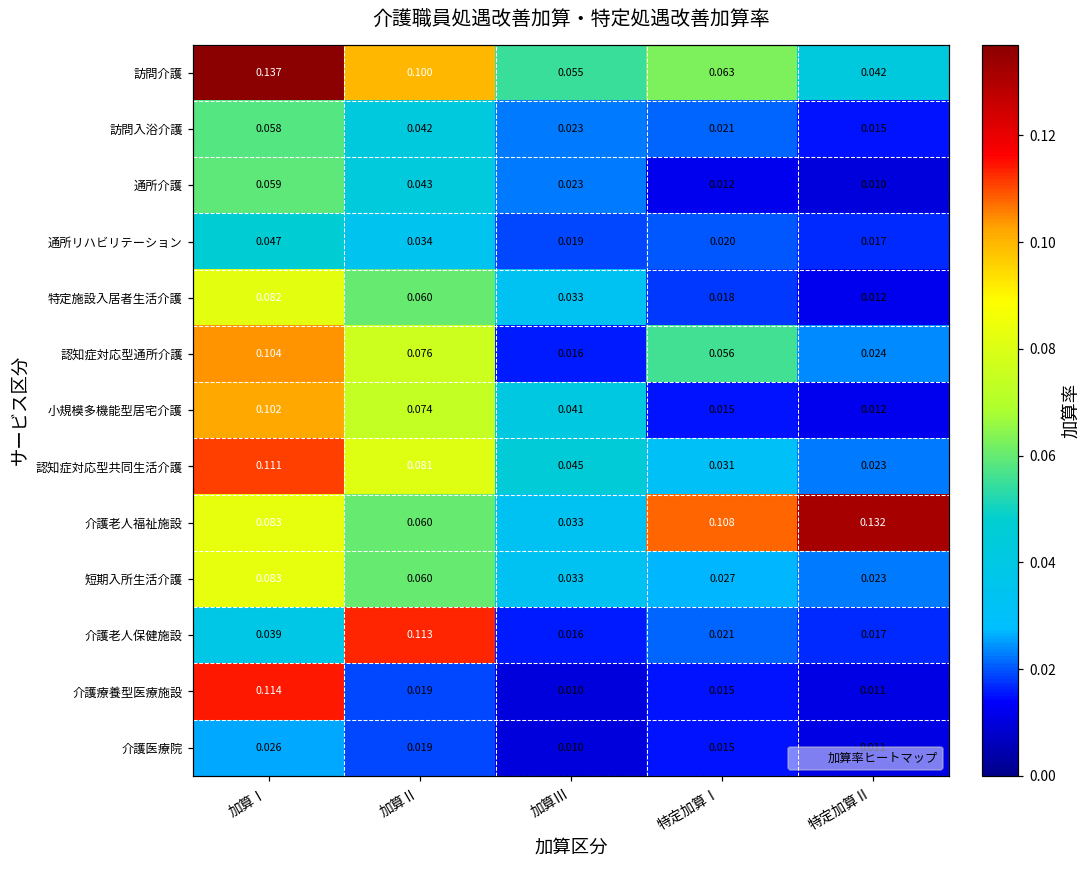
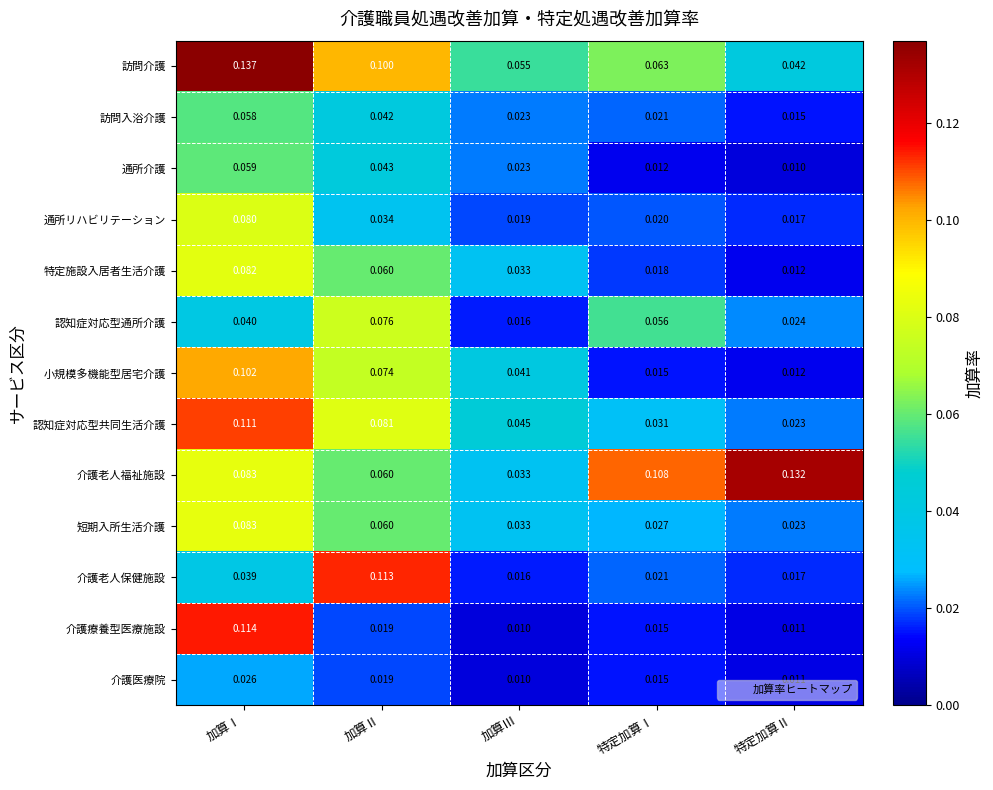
通所リハビリテーション, 加算Ⅰ: 0.047 -> 0.080
認知症対応型通所介護, 加算Ⅰ: 0.104 -> 0.040
